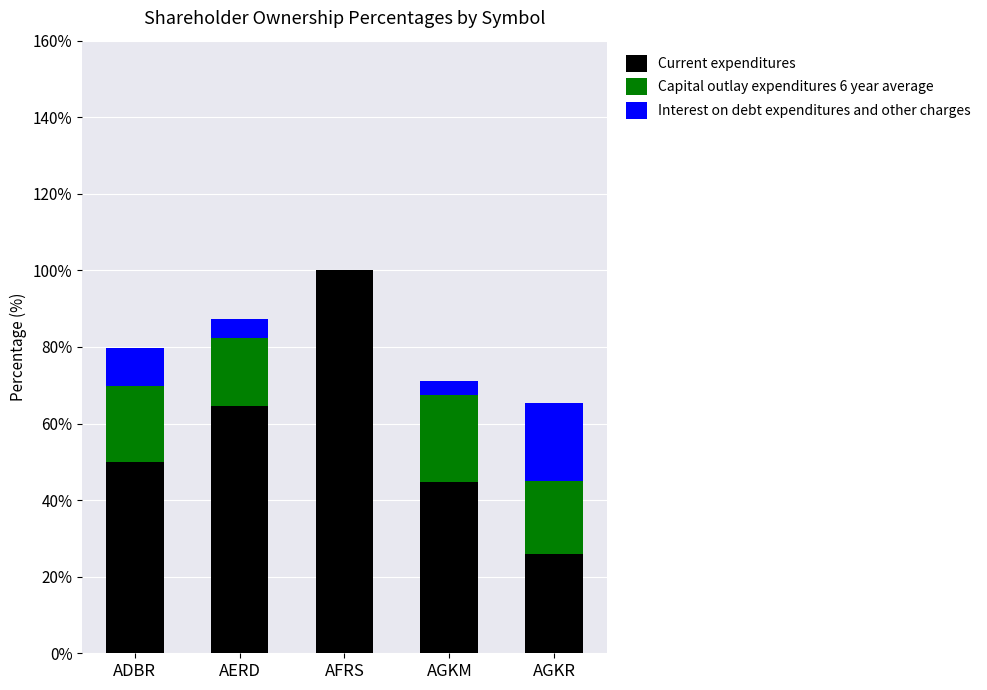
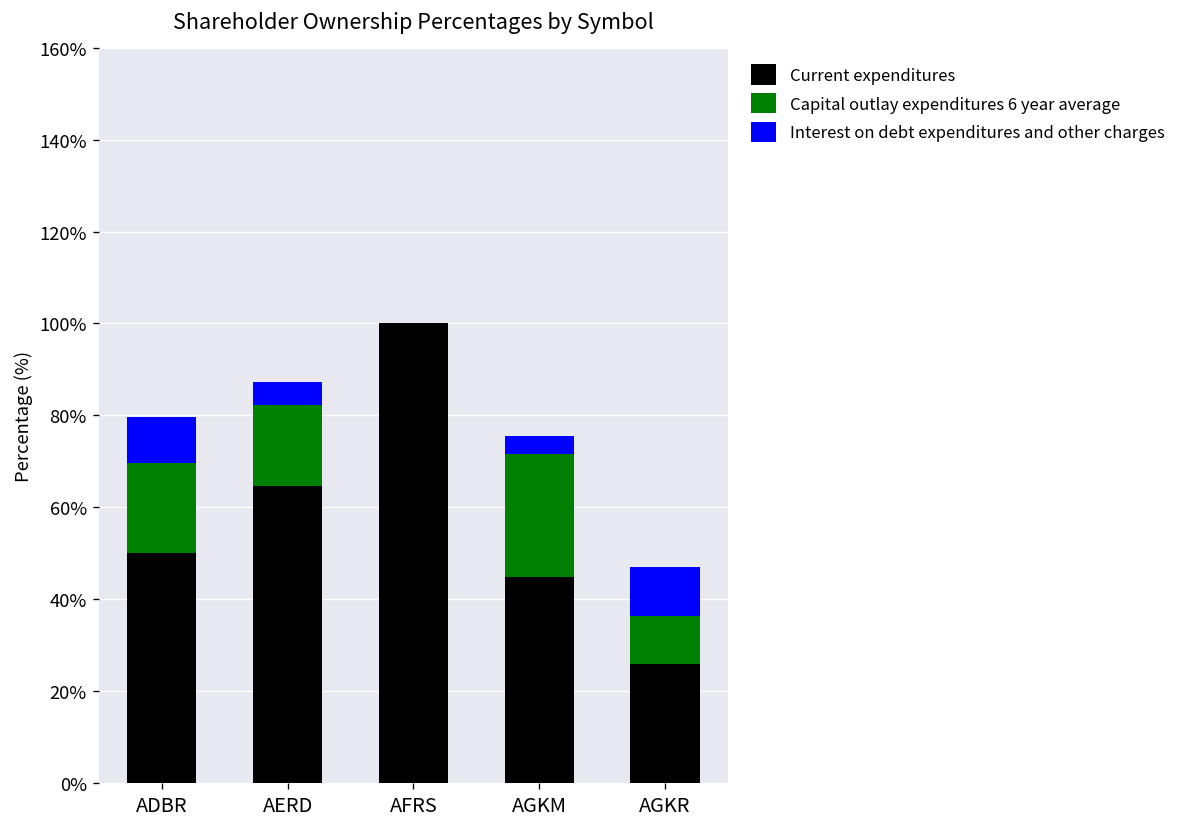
Capital outlay expenditures 6 year average, AGKM: 22% -> 27%
Capital outlay expenditures 6 year average, AGKR: 19% -> 11%
Interest on debt expenditures and other charges, AGKR: 20% -> 11%
